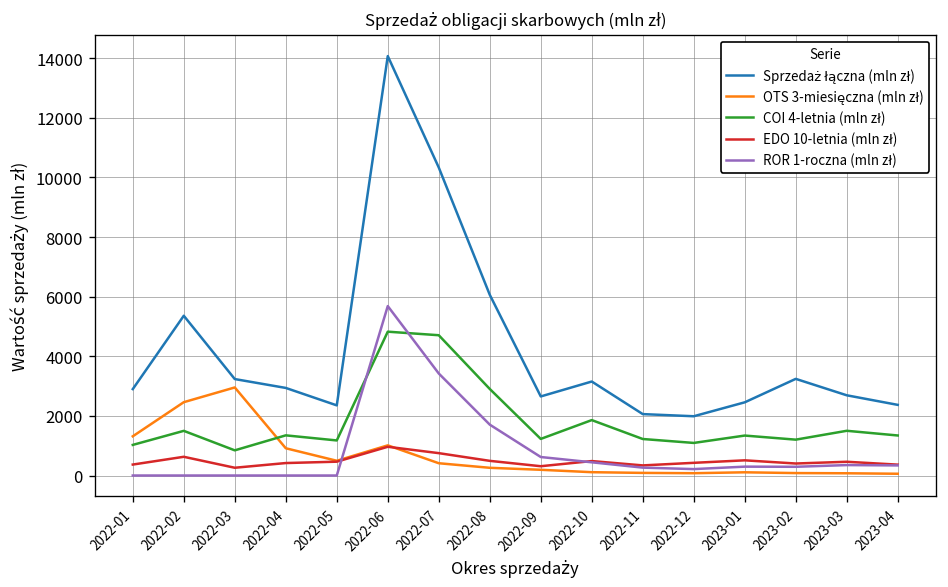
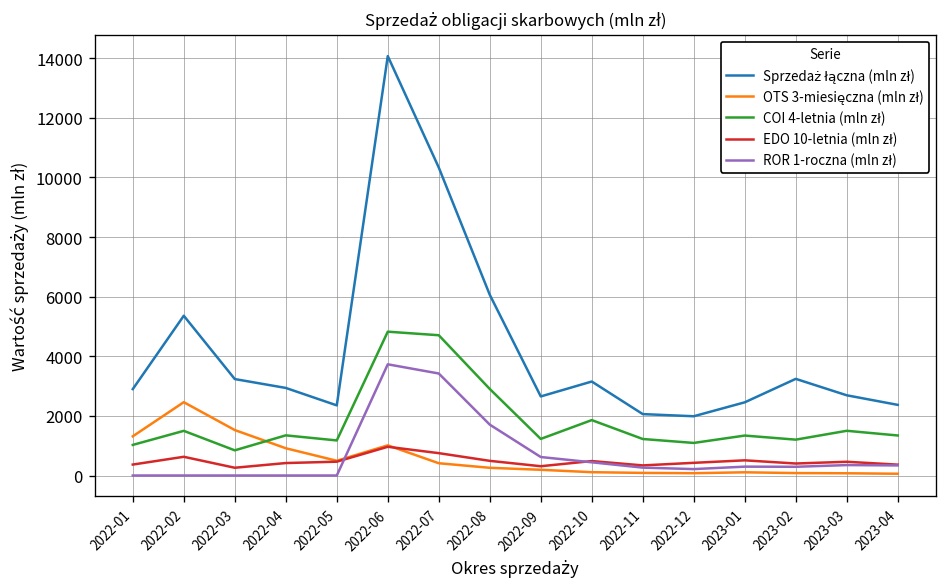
OTS 3-miesięczna (mln zł), 2022-03: 3000 -> 1500
ROR 1-roczna (mln zł), 2022-06: 5700 -> 3700
